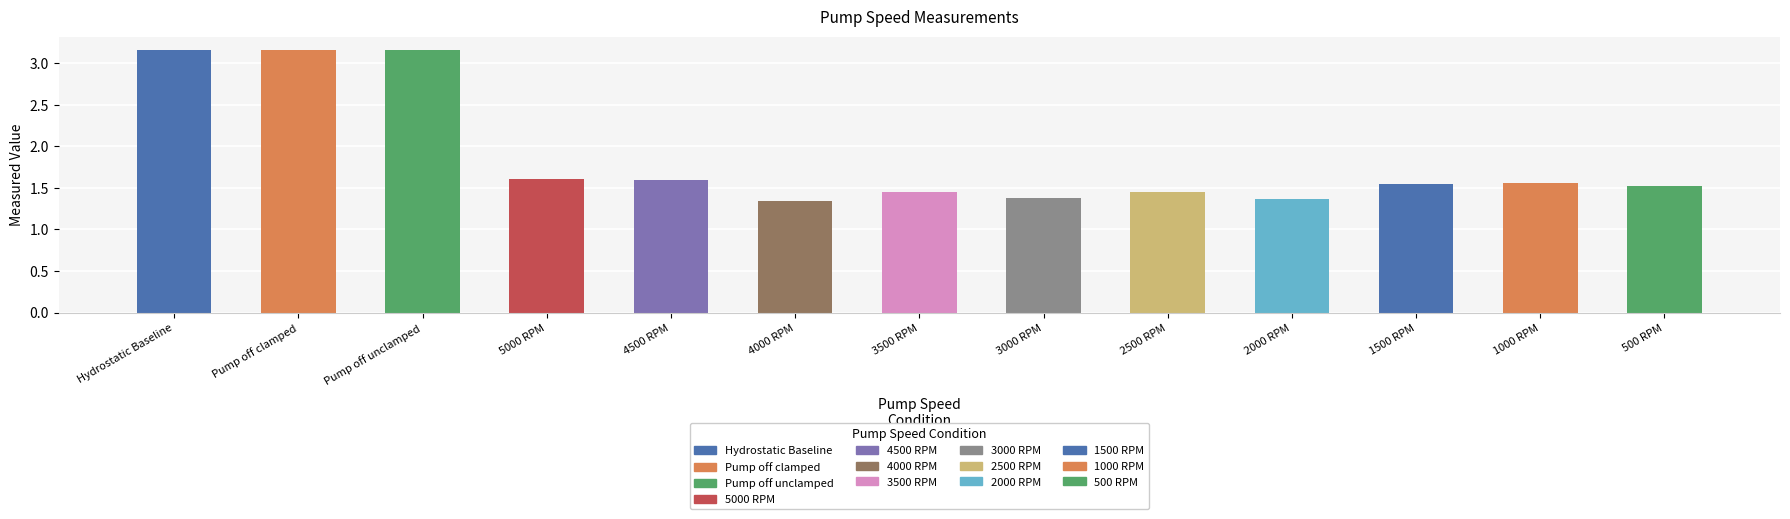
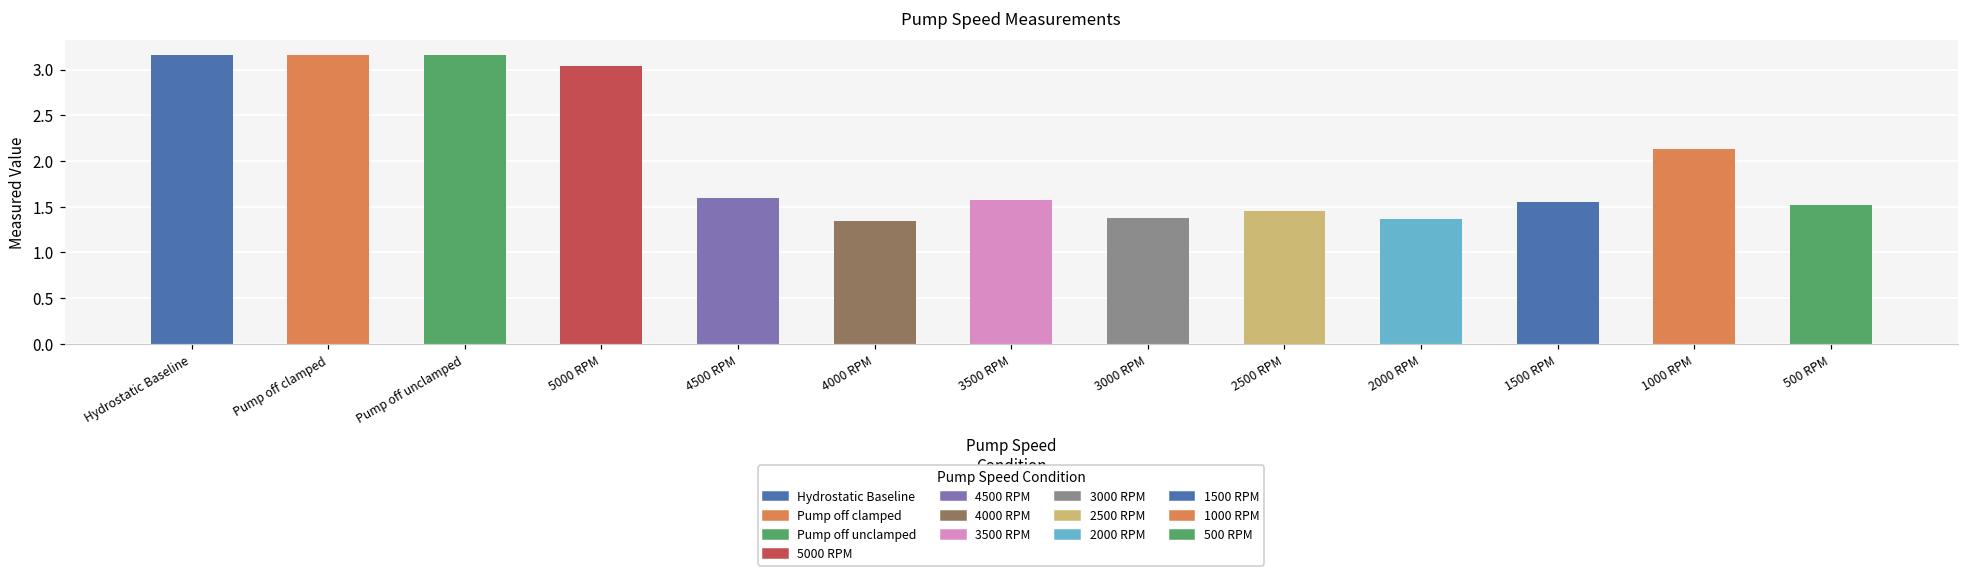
5000 RPM: 1.6 -> 3.0
3500 RPM: 1.5 -> 1.6
1000 RPM: 1.6 -> 2.1
